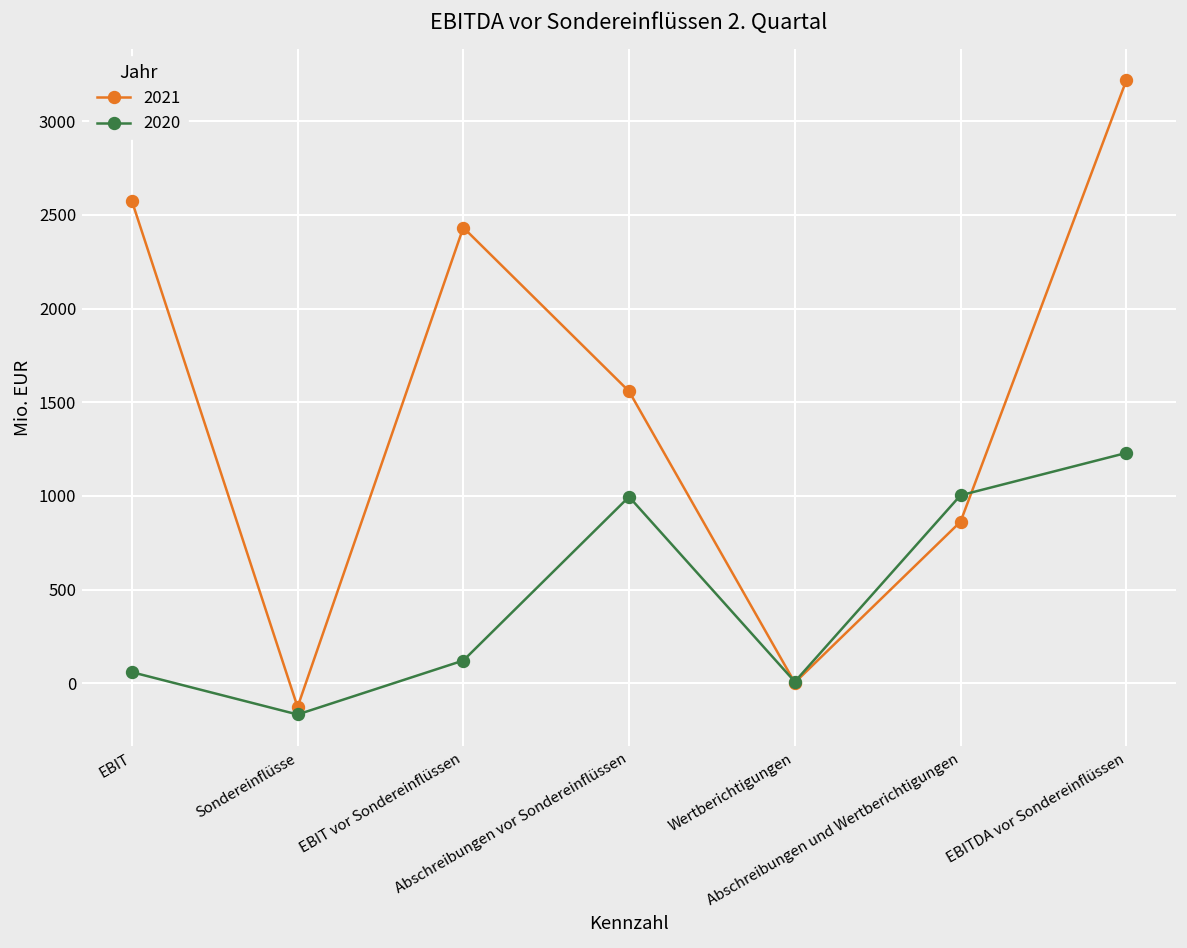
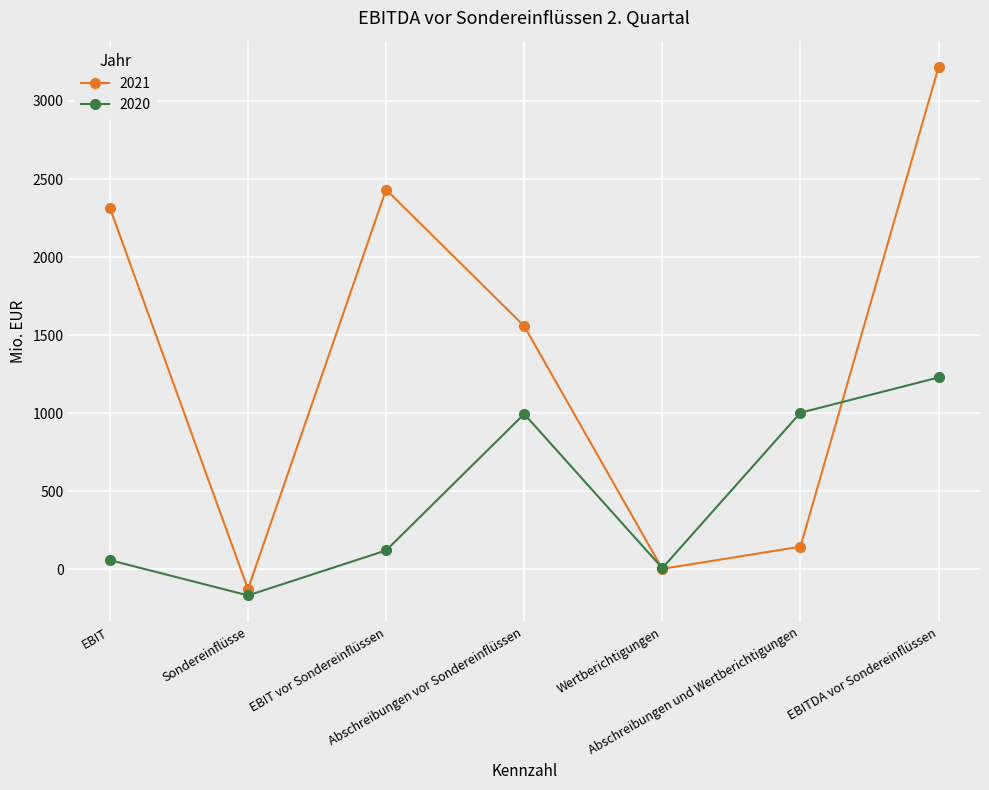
2021, EBIT: 2580 -> 2320
2021, Abschreibungen und Wertberichtigungen: 860 -> 150
